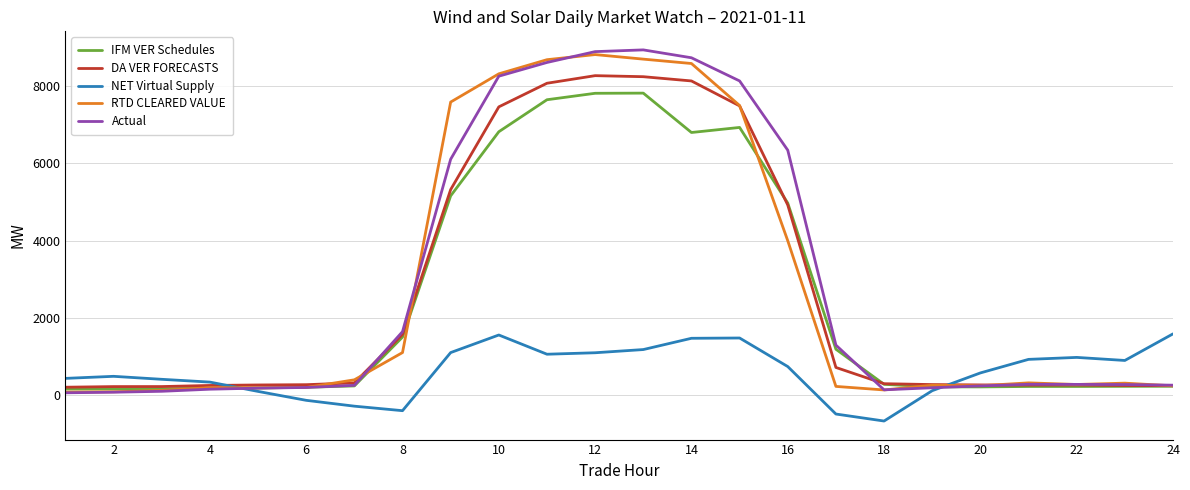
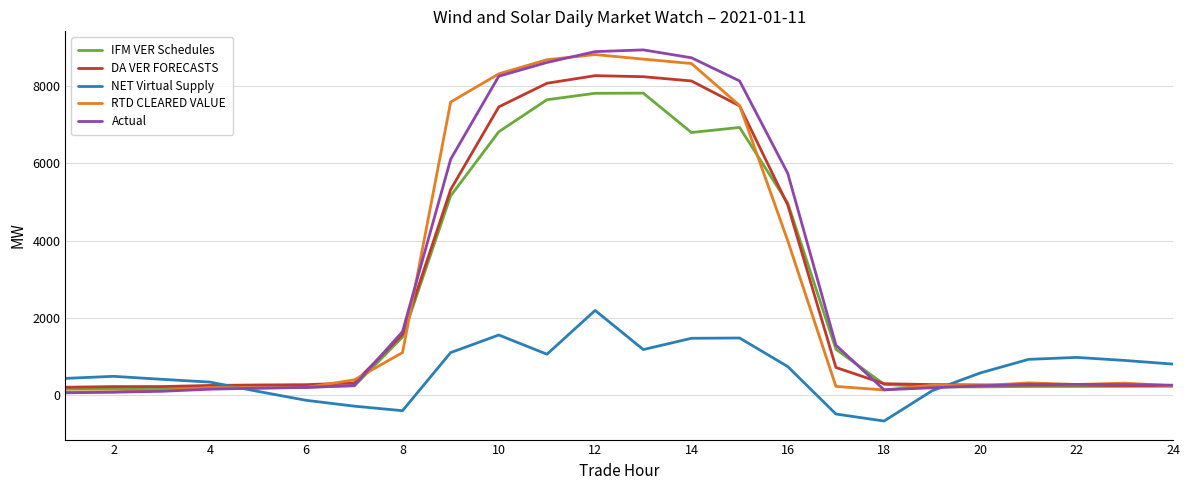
NET Virtual Supply, 12: 1100 -> 2200
Actual, 16: 6300 -> 5700
NET Virtual Supply, 24: 1600 -> 800
